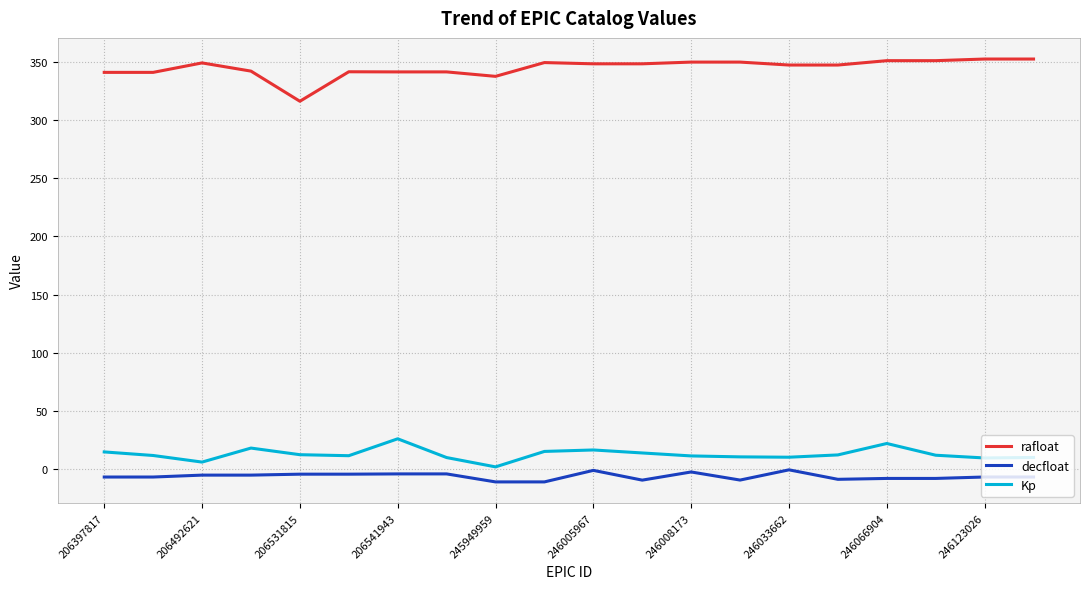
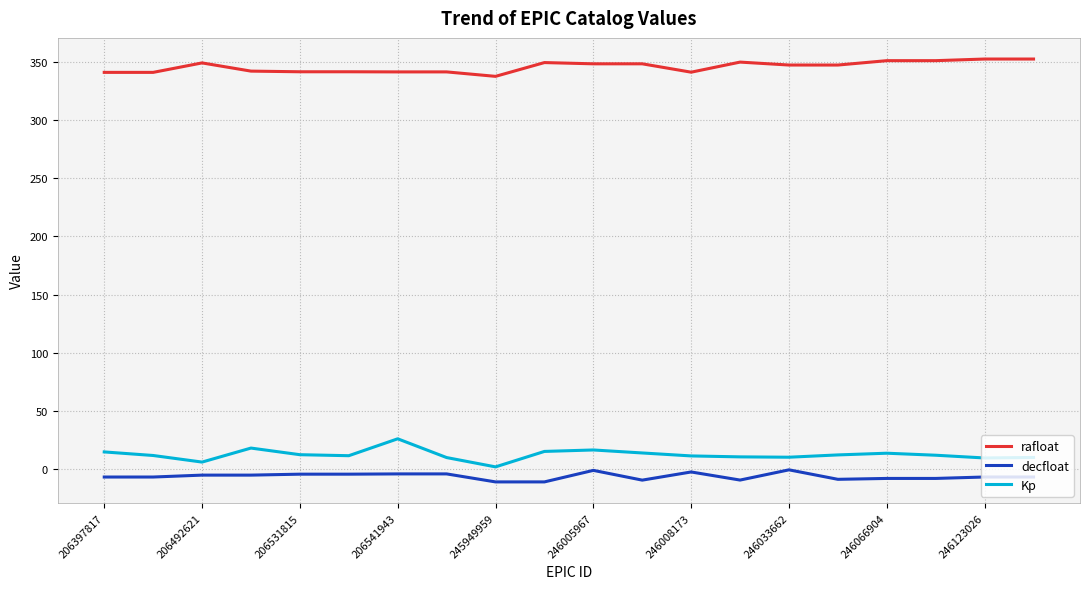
rafloat, 206531815: 316 -> 341
rafloat, 246008173: 350 -> 341
Kp, 246066904: 22 -> 14
